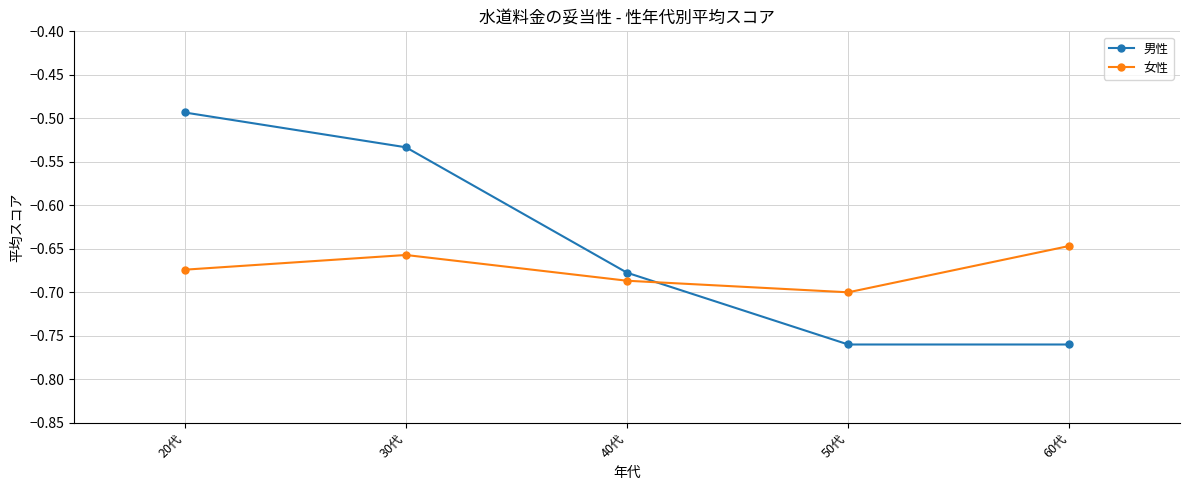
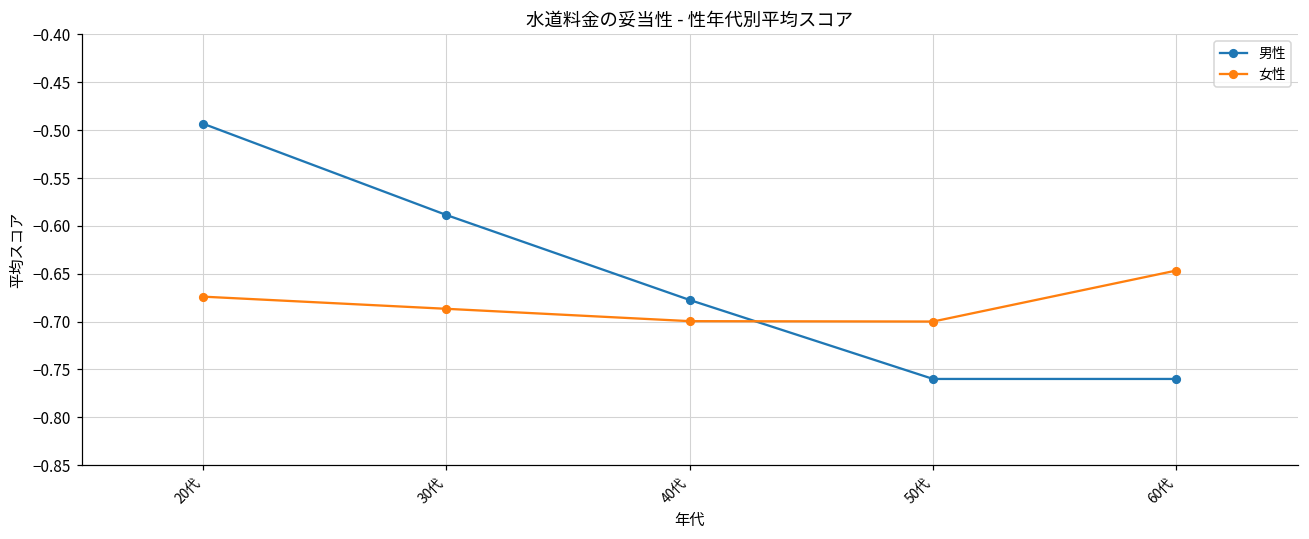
男性, 30代: -0.53 -> -0.59
女性, 30代: -0.66 -> -0.69
女性, 40代: -0.69 -> -0.70
